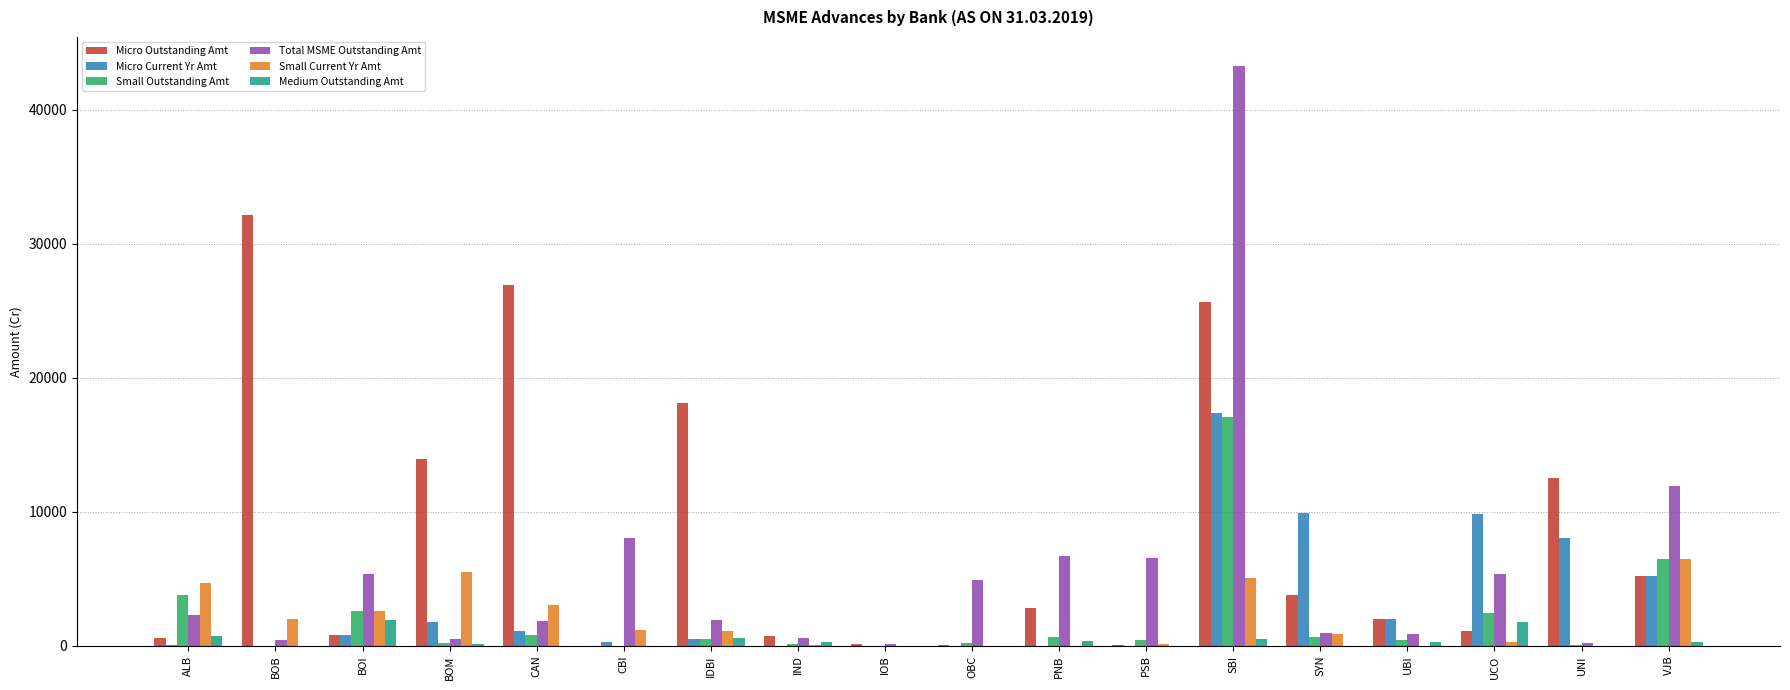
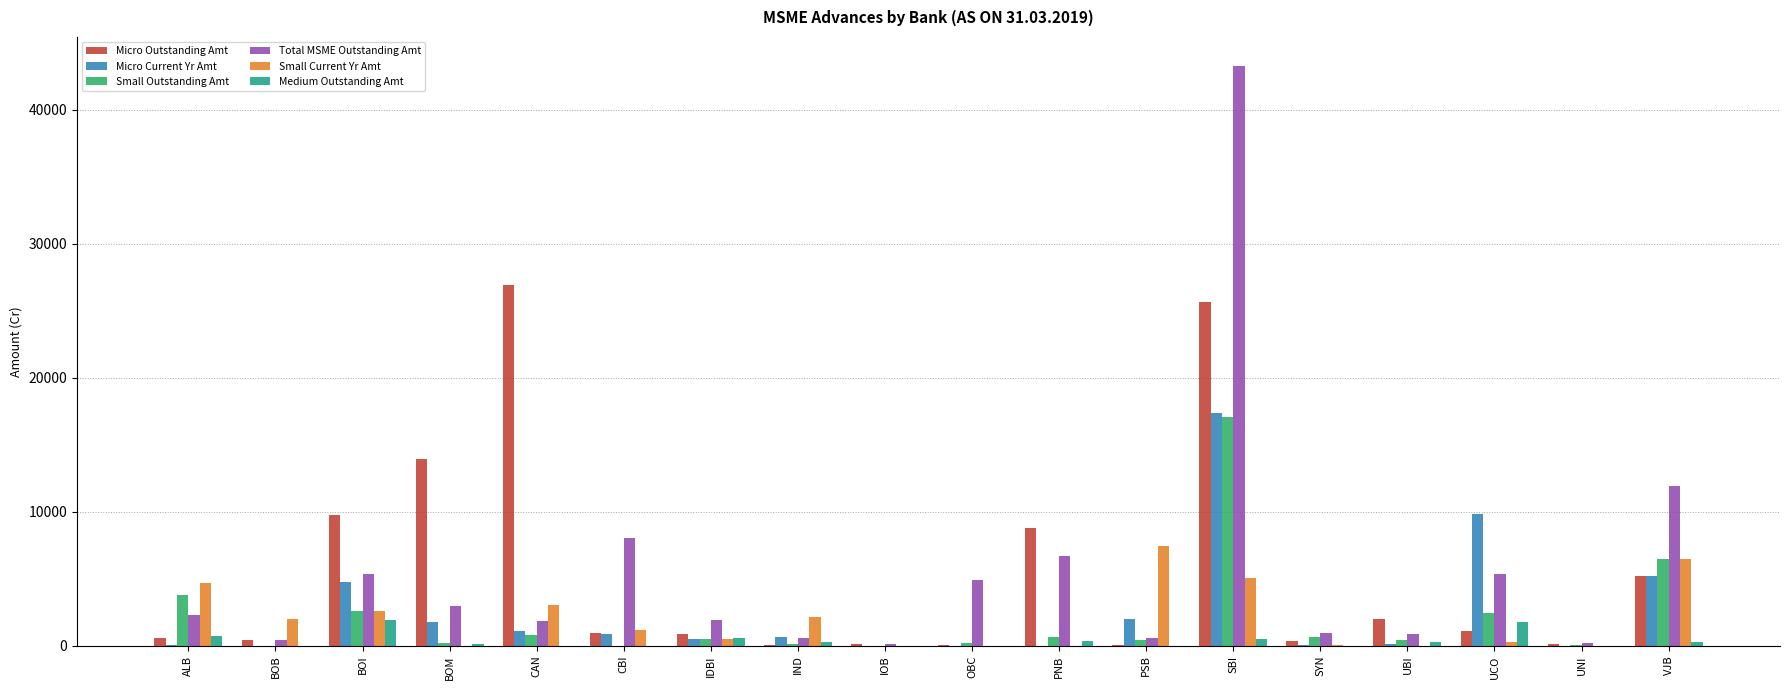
Micro Outstanding Amt, BOB: 32100 -> 500
Micro Outstanding Amt, BOI: 800 -> 9700
Micro Current Yr Amt, BOI: 800 -> 4800
Total MSME Outstanding Amt, BOM: 500 -> 3000
Small Current Yr Amt, BOM: 5500 -> 0
Micro Outstanding Amt, CBI: 0 -> 1000
Micro Current Yr Amt, CBI: 300 -> 900
Micro Outstanding Amt, IDBI: 18200 -> 900
Small Current Yr Amt, IDBI: 1100 -> 500
Micro Outstanding Amt, IND: 800 -> 100
Micro Current Yr Amt, IND: 0 -> 600
Small Current Yr Amt, IND: 0 -> 2200
Micro Outstanding Amt, PNB: 2800 -> 8800
Micro Current Yr Amt, PSB: 0 -> 2000
Total MSME Outstanding Amt, PSB: 6600 -> 600
Small Current Yr Amt, PSB: 100 -> 7400
Micro Outstanding Amt, SYN: 3800 -> 400
Micro Current Yr Amt, SYN: 9900 -> 100
Small Current Yr Amt, SYN: 900 -> 100
Micro Current Yr Amt, UBI: 2000 -> 100
Micro Outstanding Amt, UNI: 12500 -> 100
Micro Current Yr Amt, UNI: 8000 -> 0
